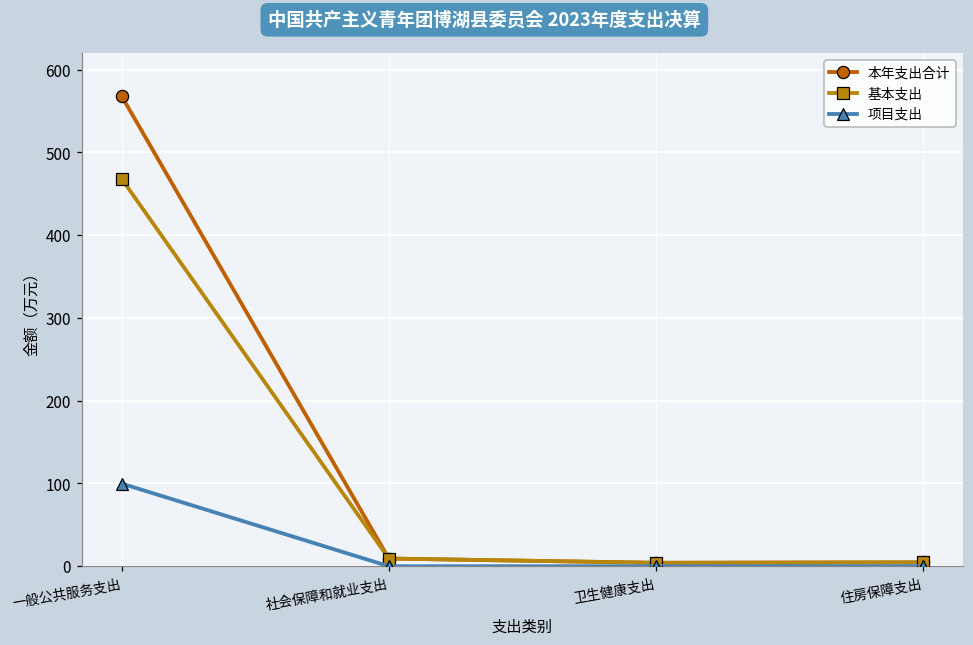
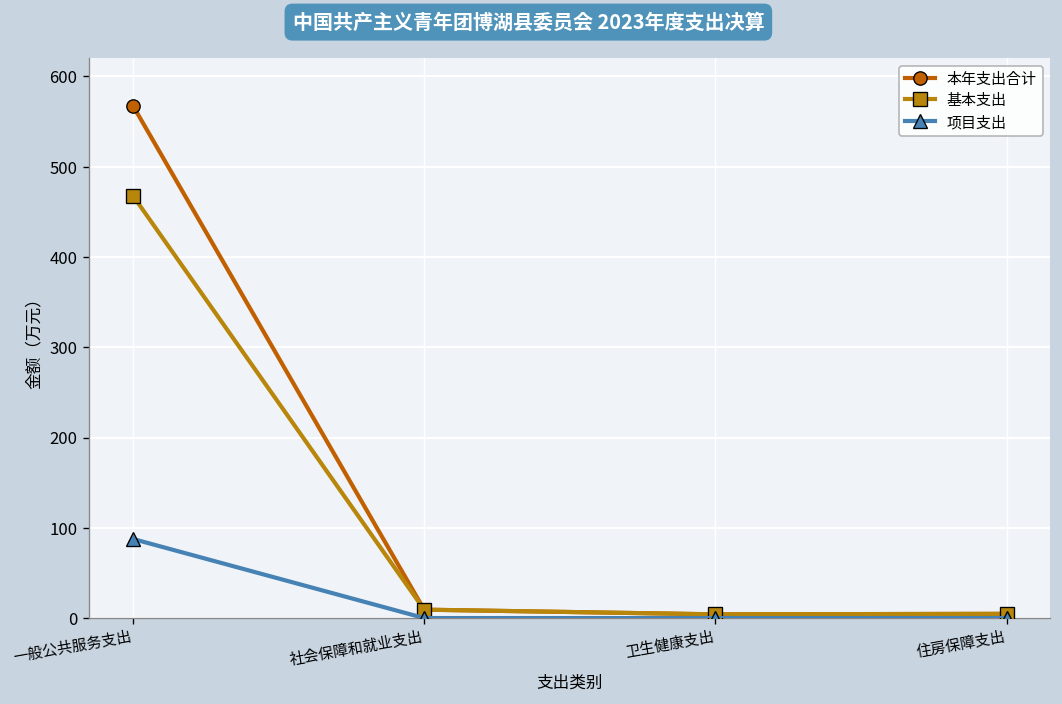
项目支出, 一般公共服务支出: 100 -> 90
